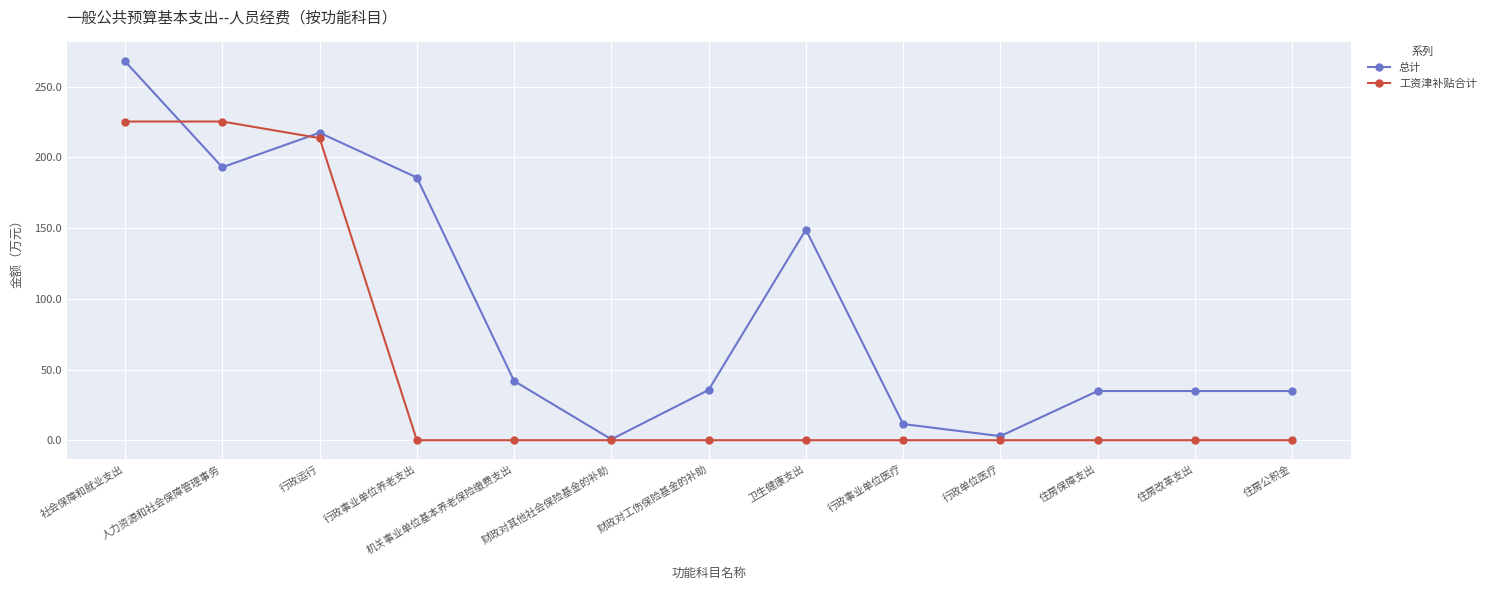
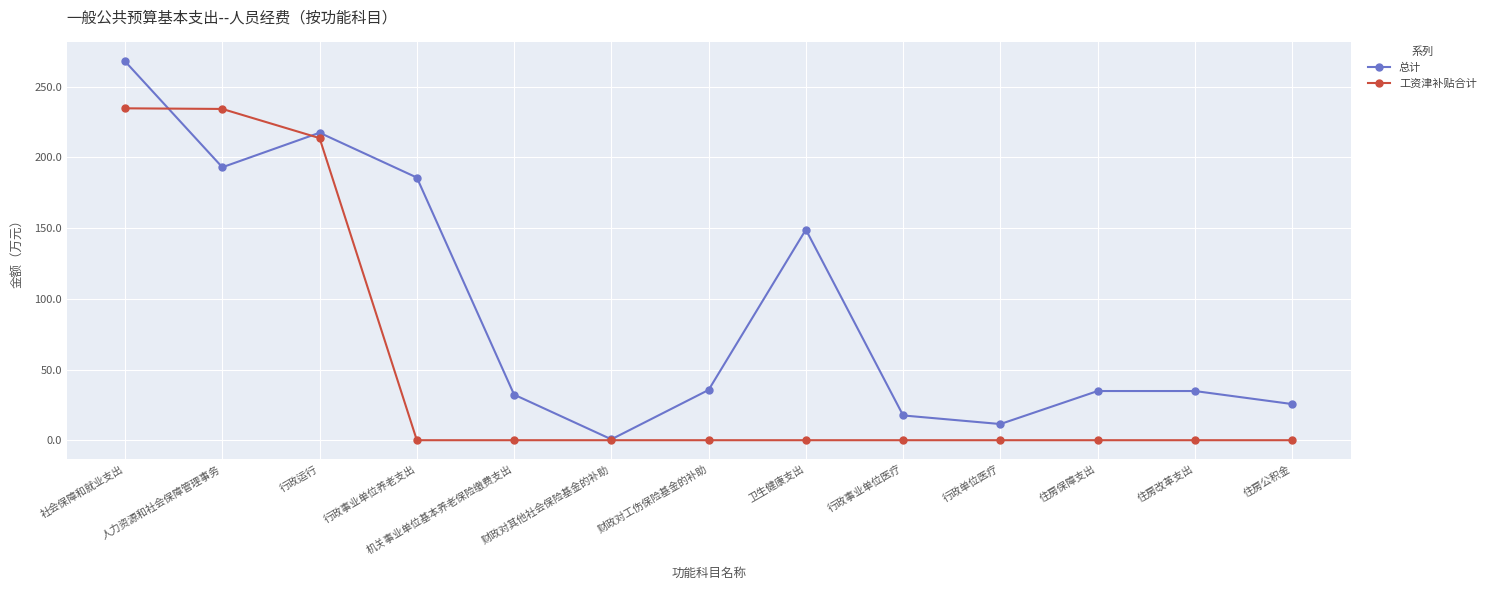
工资津补贴合计, 社会保障和就业支出: 225 -> 235
工资津补贴合计, 人力资源和社会保障管理事务: 225 -> 234
总计, 机关事业单位基本养老保险缴费支出: 42 -> 32
总计, 行政事业单位医疗: 11 -> 18
总计, 行政单位医疗: 3 -> 11
总计, 住房公积金: 35 -> 26
